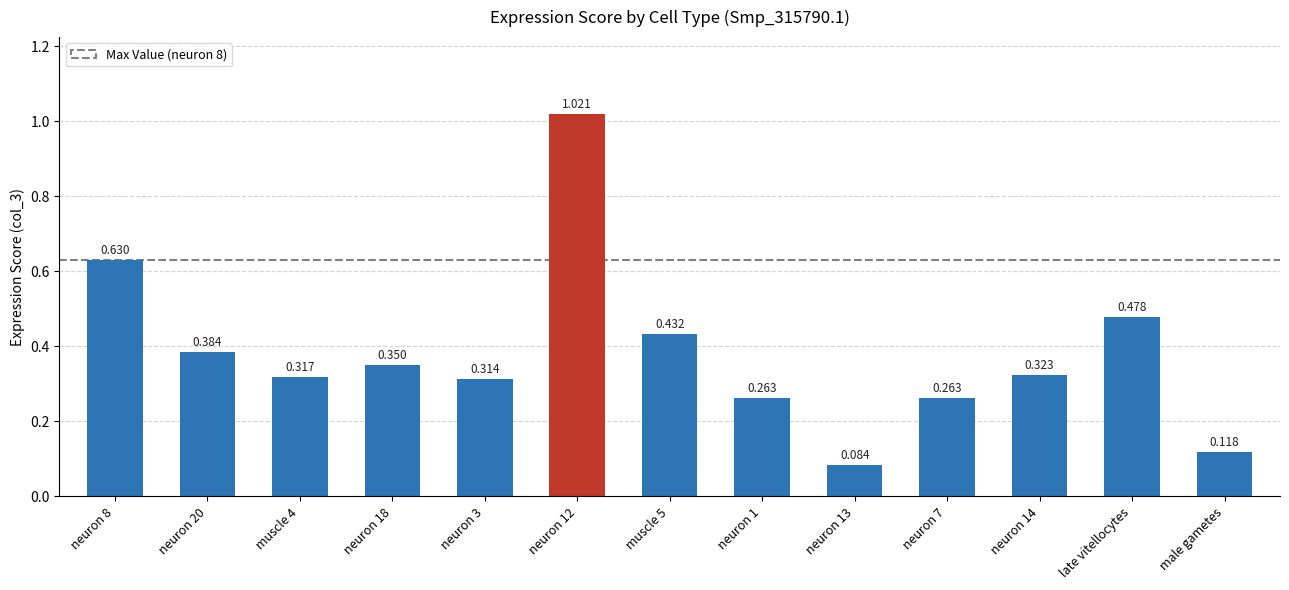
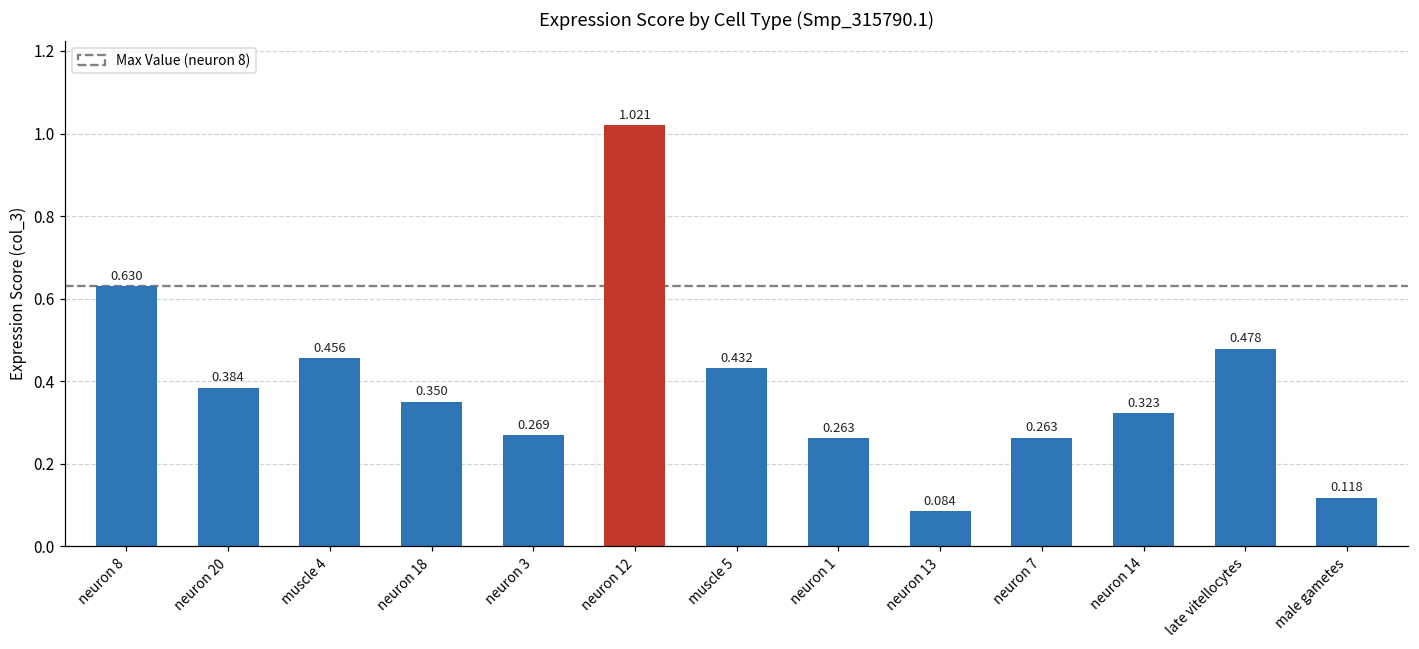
muscle 4: 0.317 -> 0.456
neuron 3: 0.314 -> 0.269
